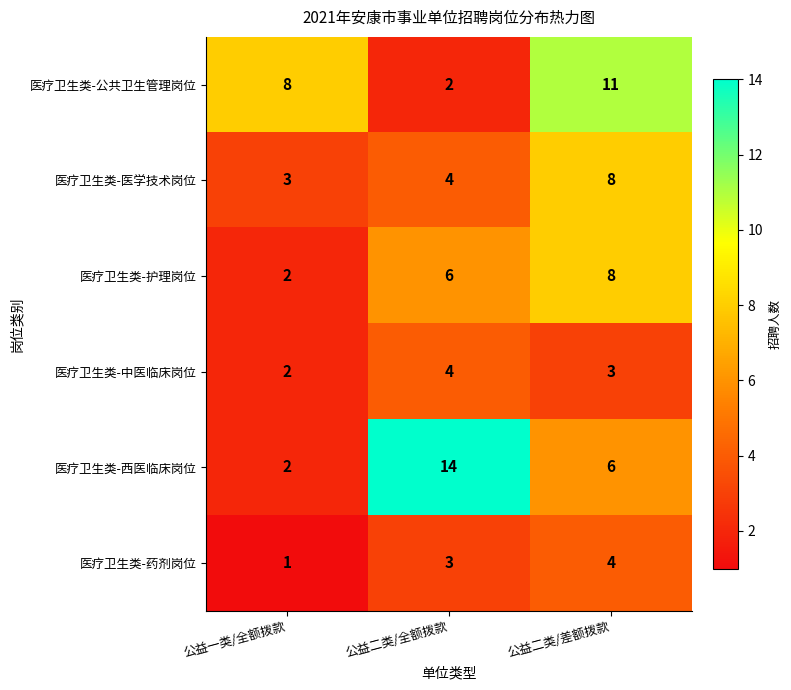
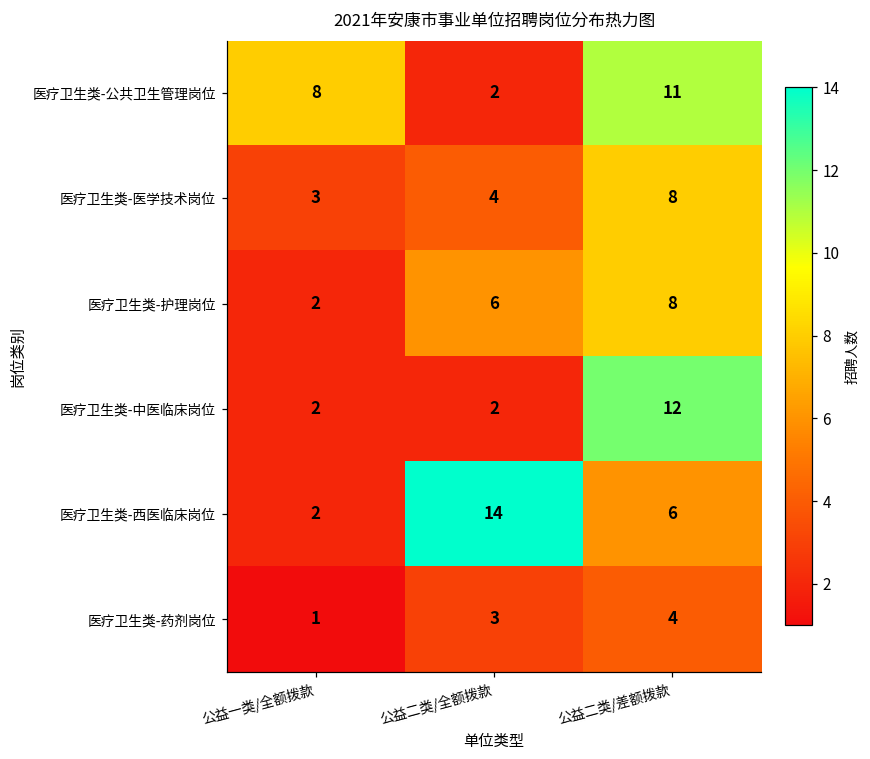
医疗卫生类-中医临床岗位, 公益二类/全额拨款: 4 -> 2
医疗卫生类-中医临床岗位, 公益二类/差额拨款: 3 -> 12
